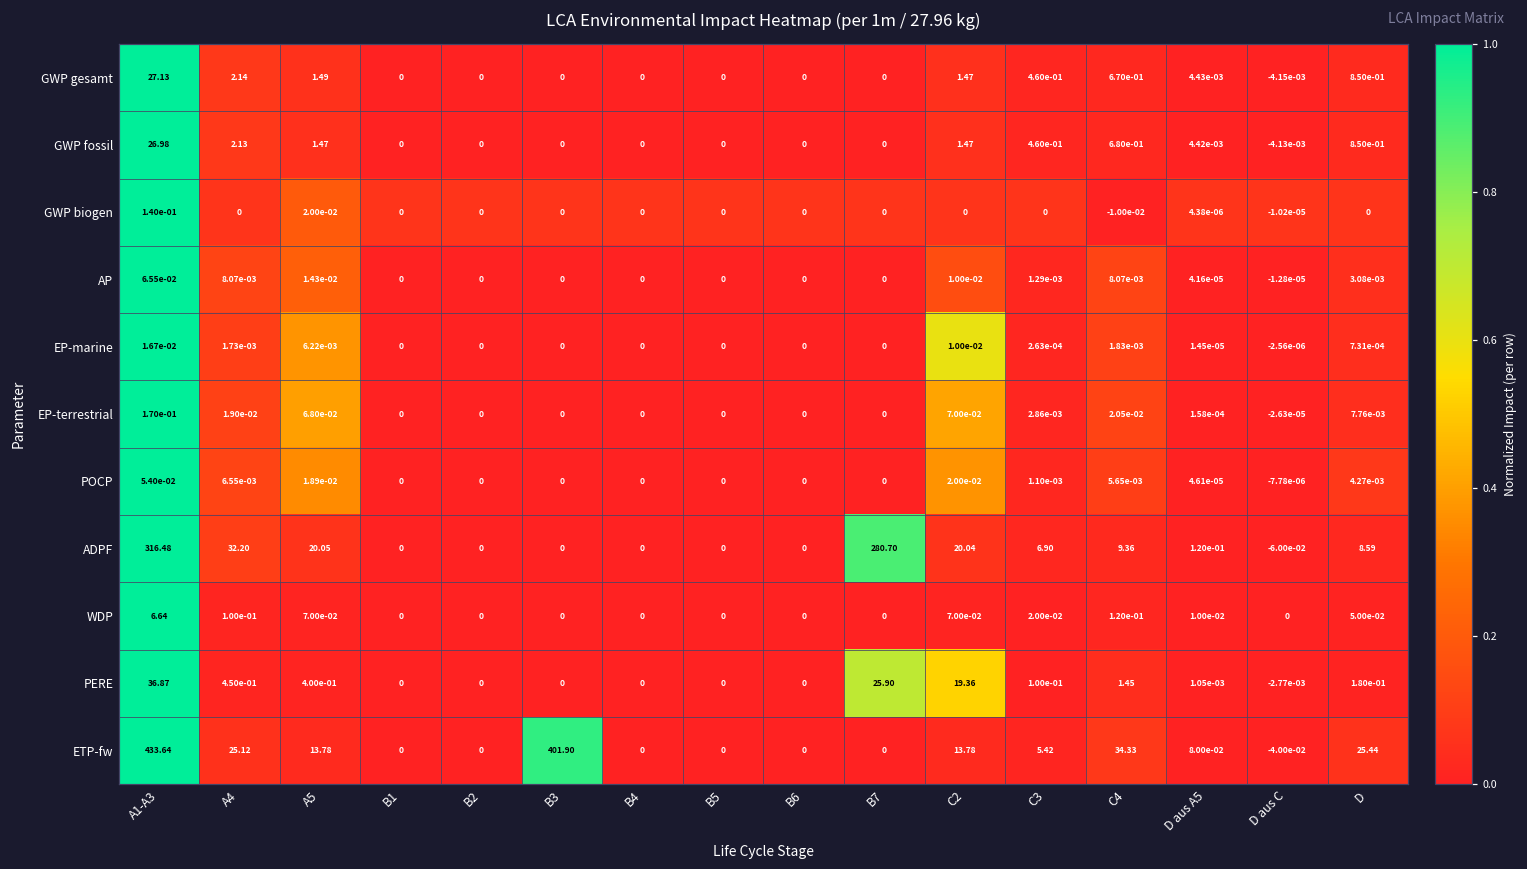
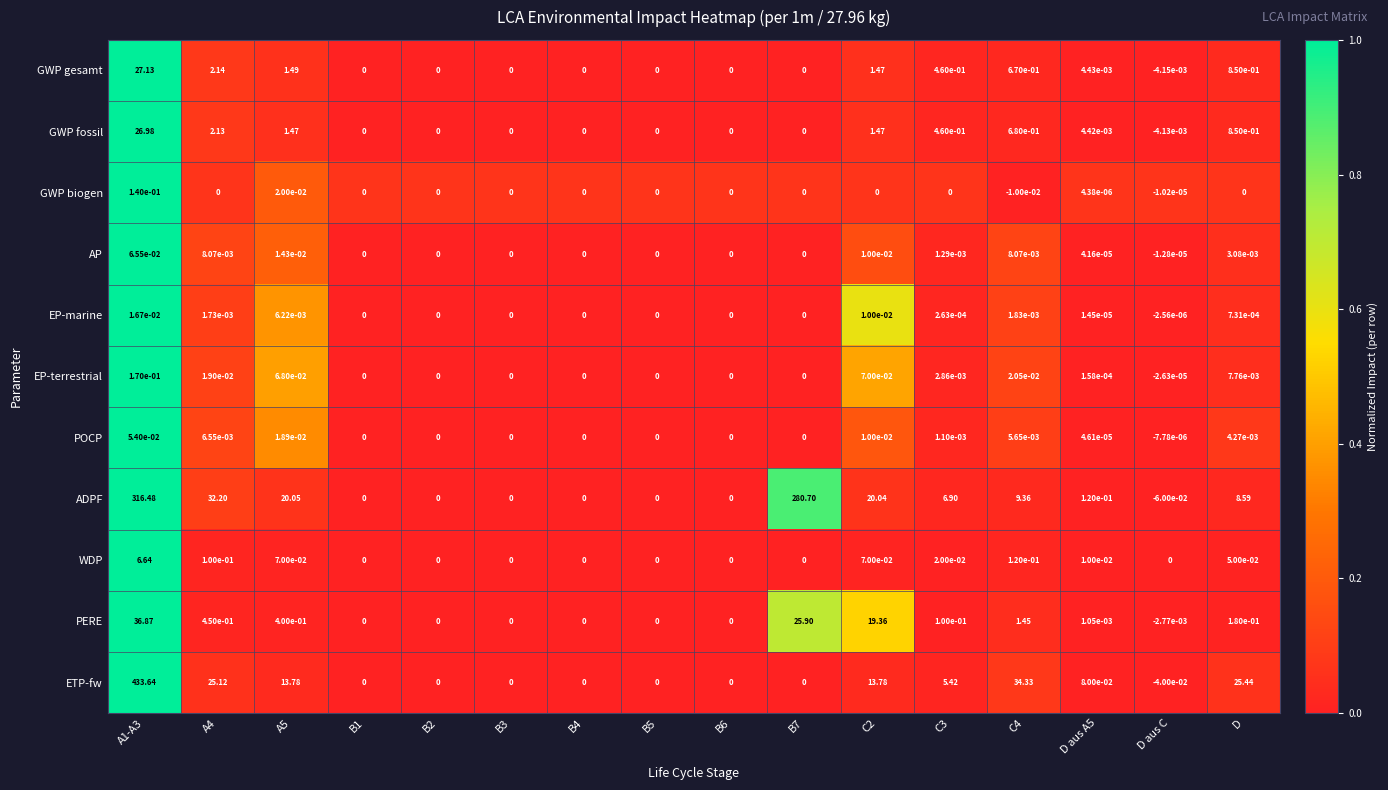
POCP, C2: 2.00e-02 -> 1.00e-02
ETP-fw, B3: 401.90 -> 0
